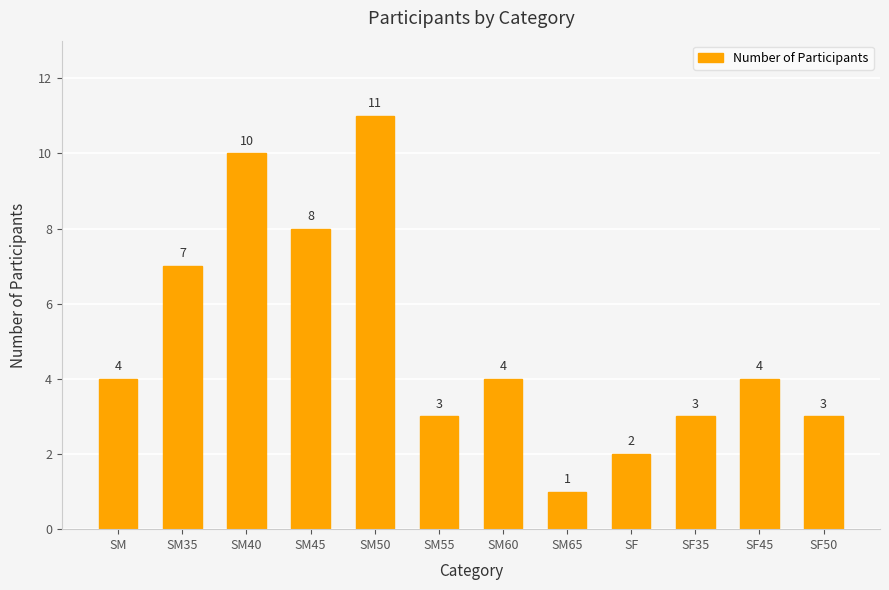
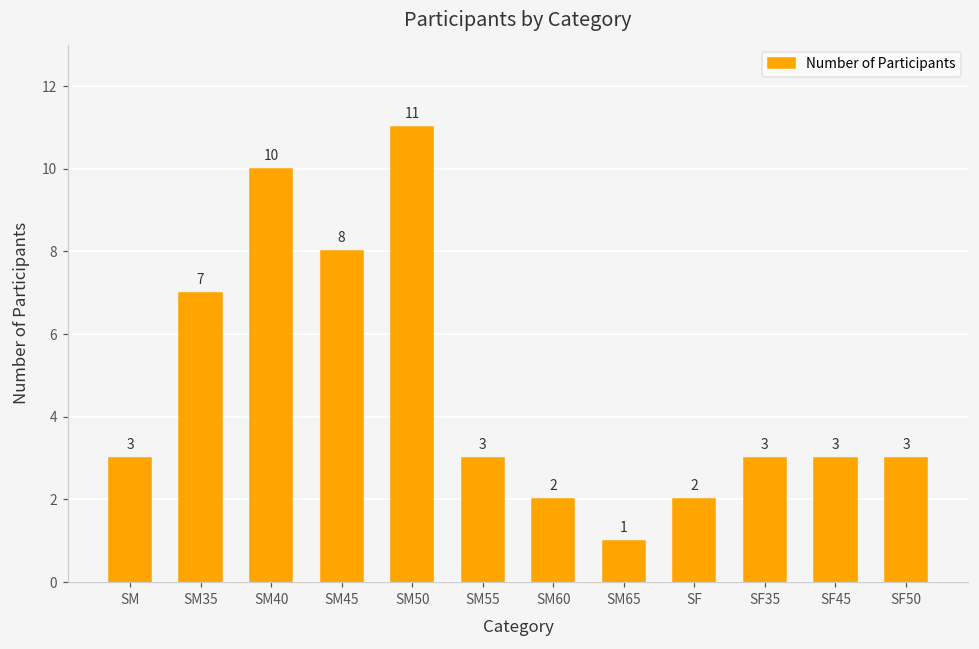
SM: 4 -> 3
SM60: 4 -> 2
SF45: 4 -> 3
